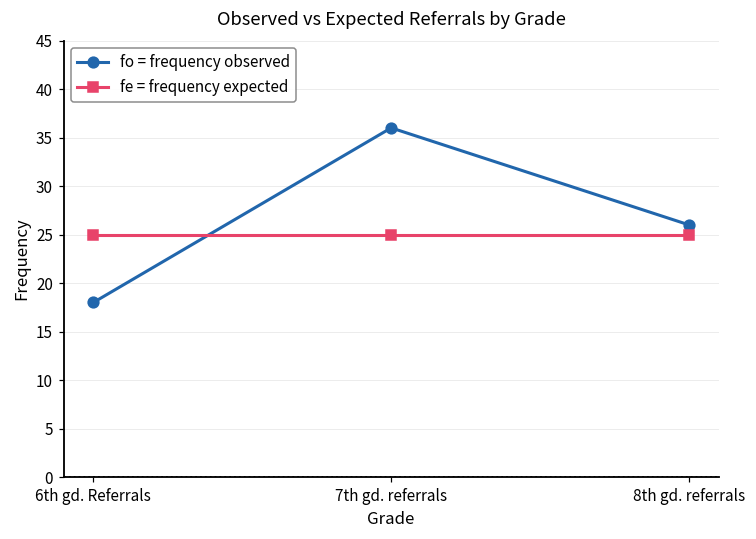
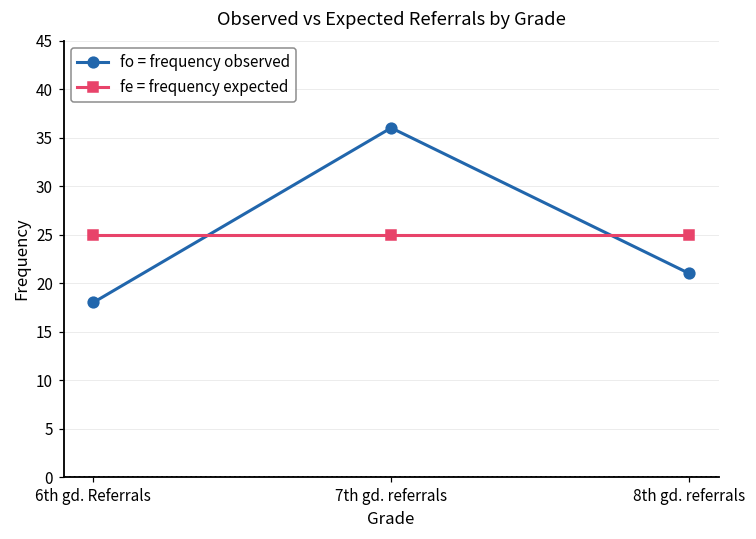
fo = frequency observed, 8th gd. referrals: 26 -> 21
